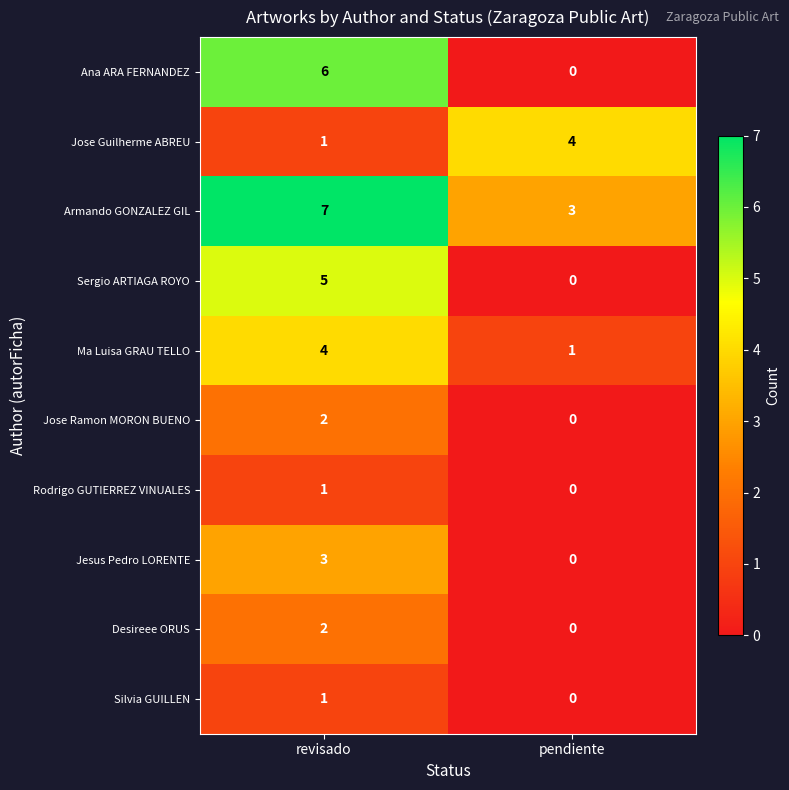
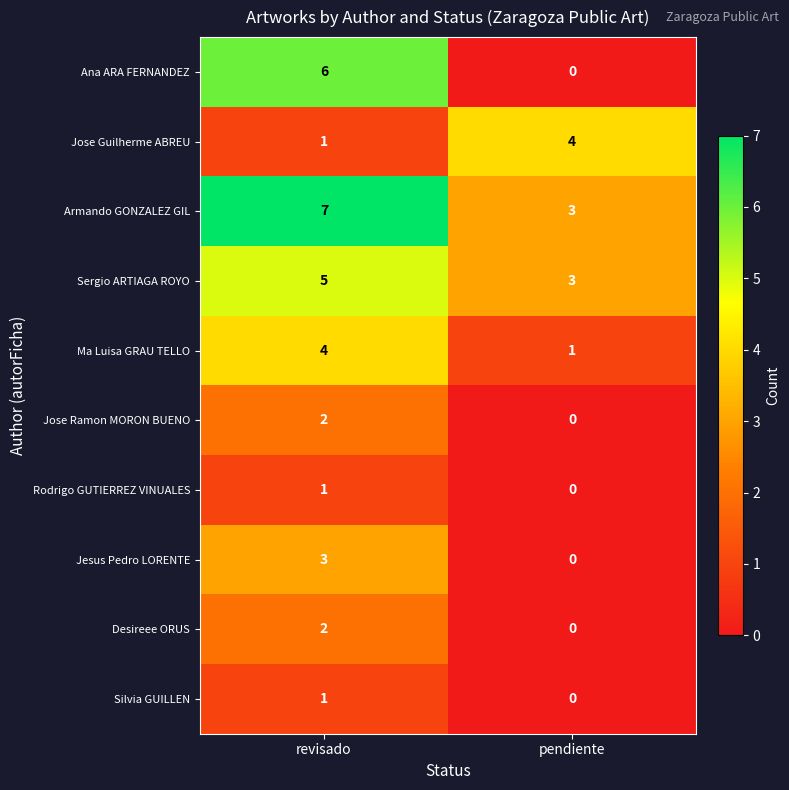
Sergio ARTIAGA ROYO, pendiente: 0 -> 3
